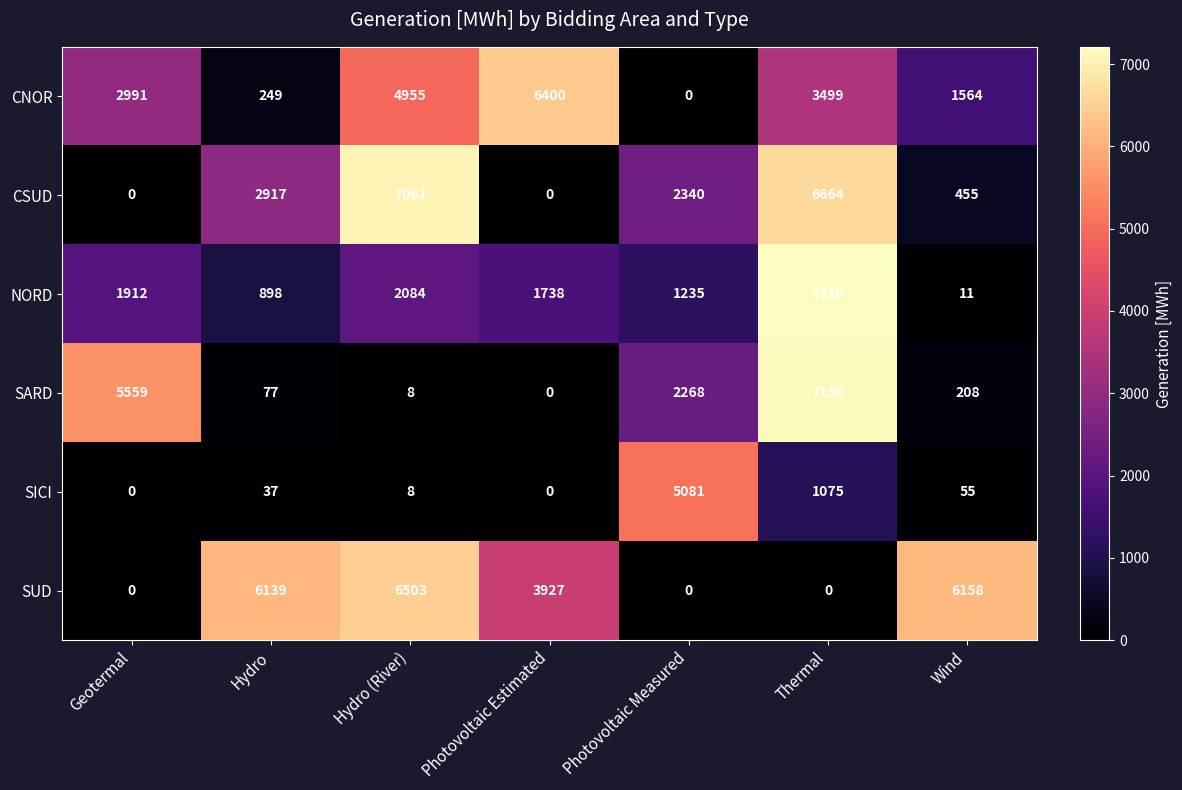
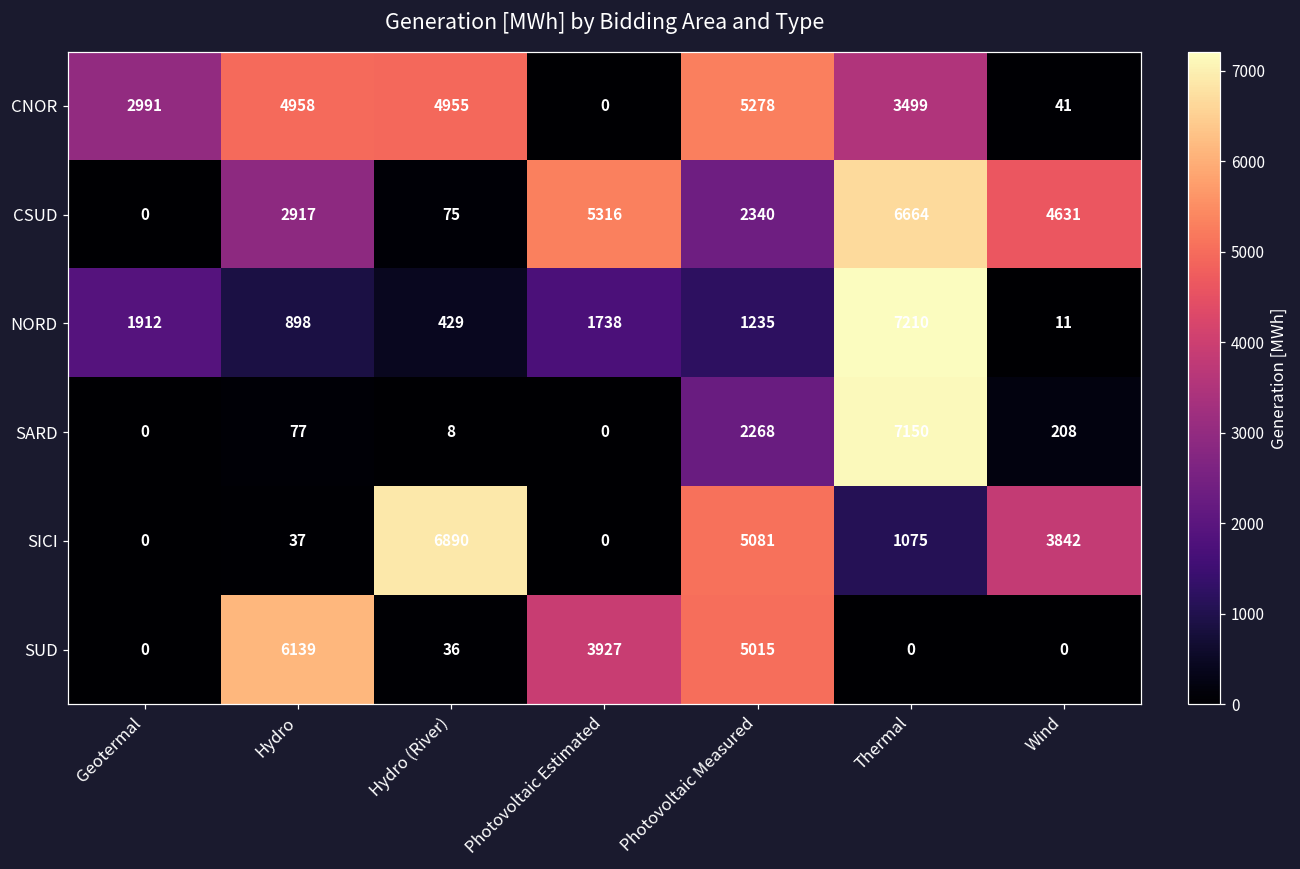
CNOR, Hydro: 249 -> 4958
CNOR, Photovoltaic Estimated: 6400 -> 0
CNOR, Photovoltaic Measured: 0 -> 5278
CNOR, Wind: 1564 -> 41
CSUD, Hydro (River): 7061 -> 75
CSUD, Photovoltaic Estimated: 0 -> 5316
CSUD, Wind: 455 -> 4631
NORD, Hydro (River): 2084 -> 429
SARD, Geotermal: 5559 -> 0
SICI, Hydro (River): 8 -> 6890
SICI, Wind: 55 -> 3842
SUD, Hydro (River): 6503 -> 36
SUD, Photovoltaic Measured: 0 -> 5015
SUD, Wind: 6158 -> 0
